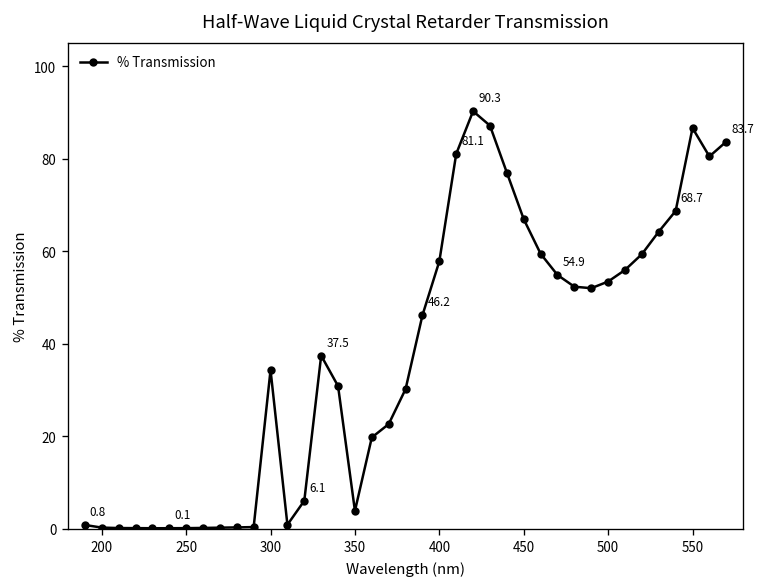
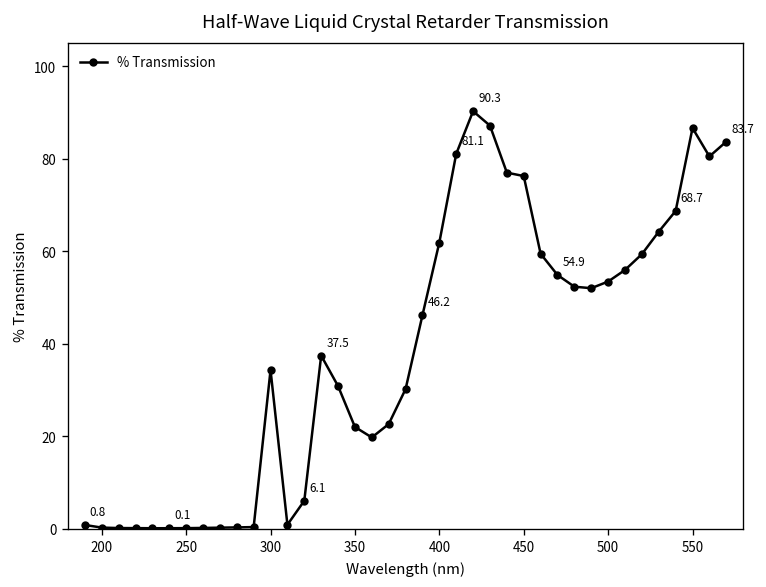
350: 4 -> 22
400: 58 -> 62
450: 67 -> 76
